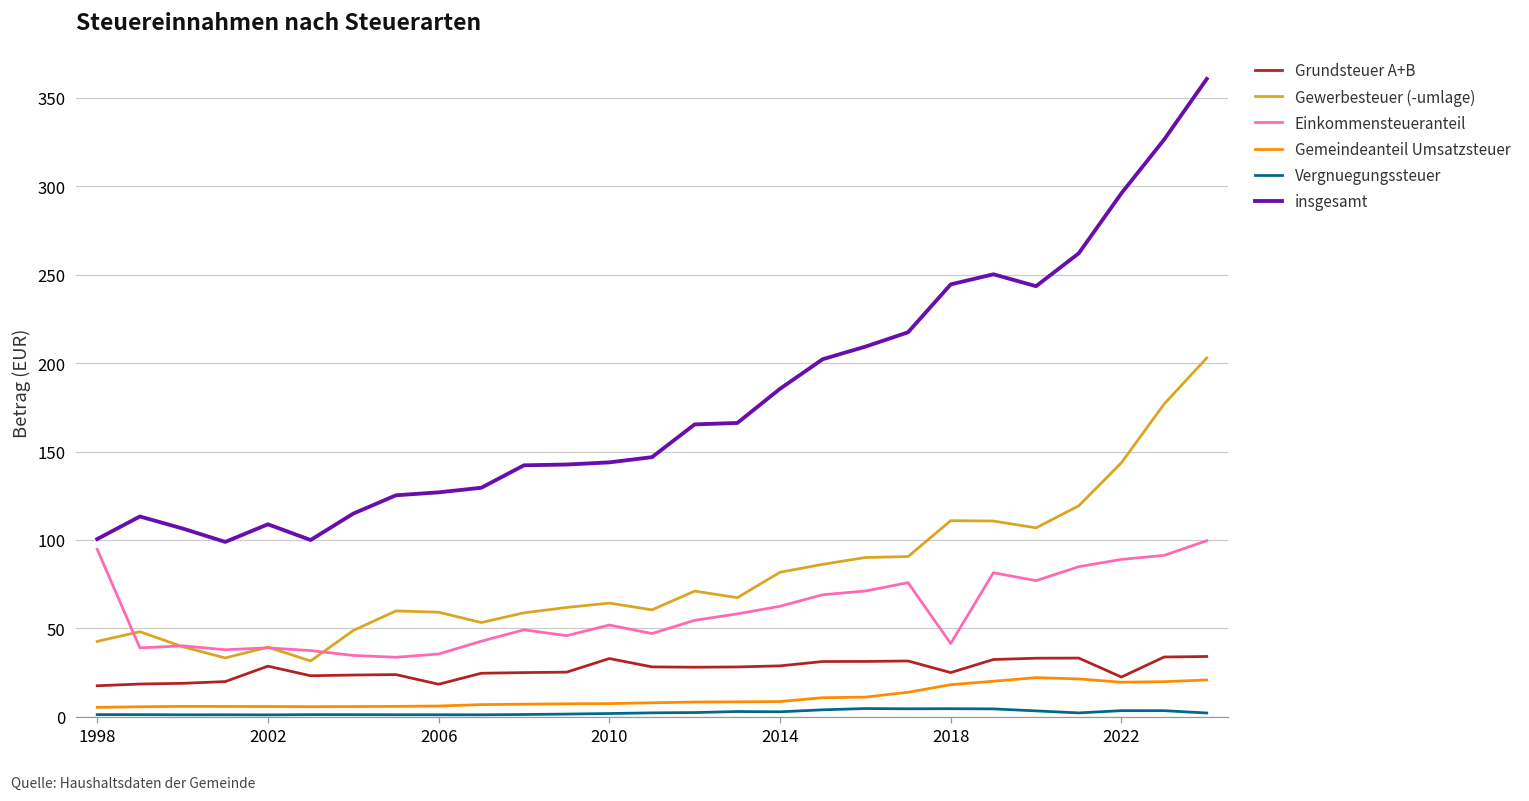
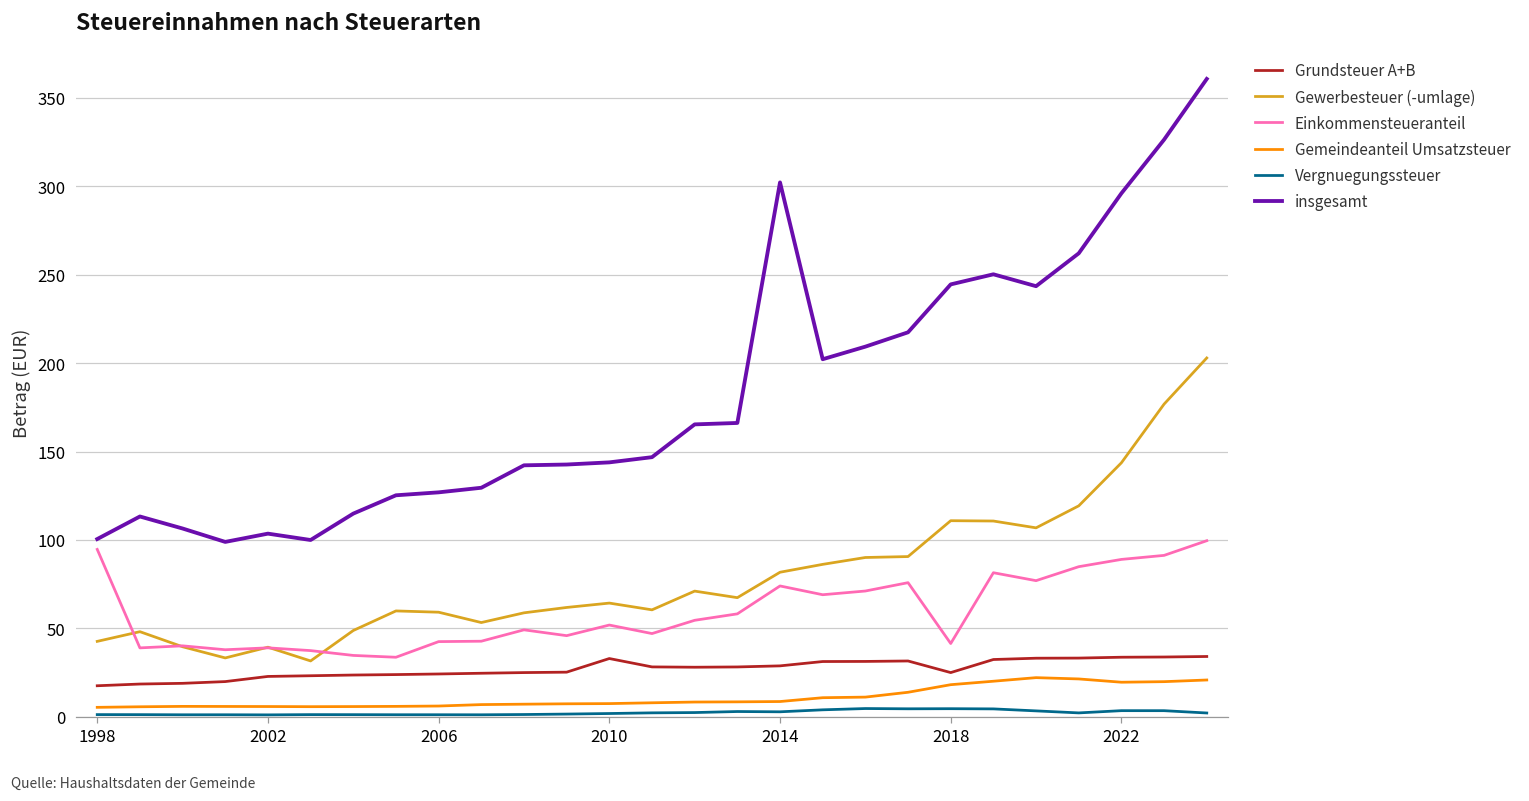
Grundsteuer A+B, 2002: 29 -> 23
insgesamt, 2002: 109 -> 104
Grundsteuer A+B, 2006: 18 -> 24
Einkommensteueranteil, 2006: 36 -> 43
Einkommensteueranteil, 2014: 63 -> 74
insgesamt, 2014: 185 -> 302
Grundsteuer A+B, 2022: 23 -> 34
